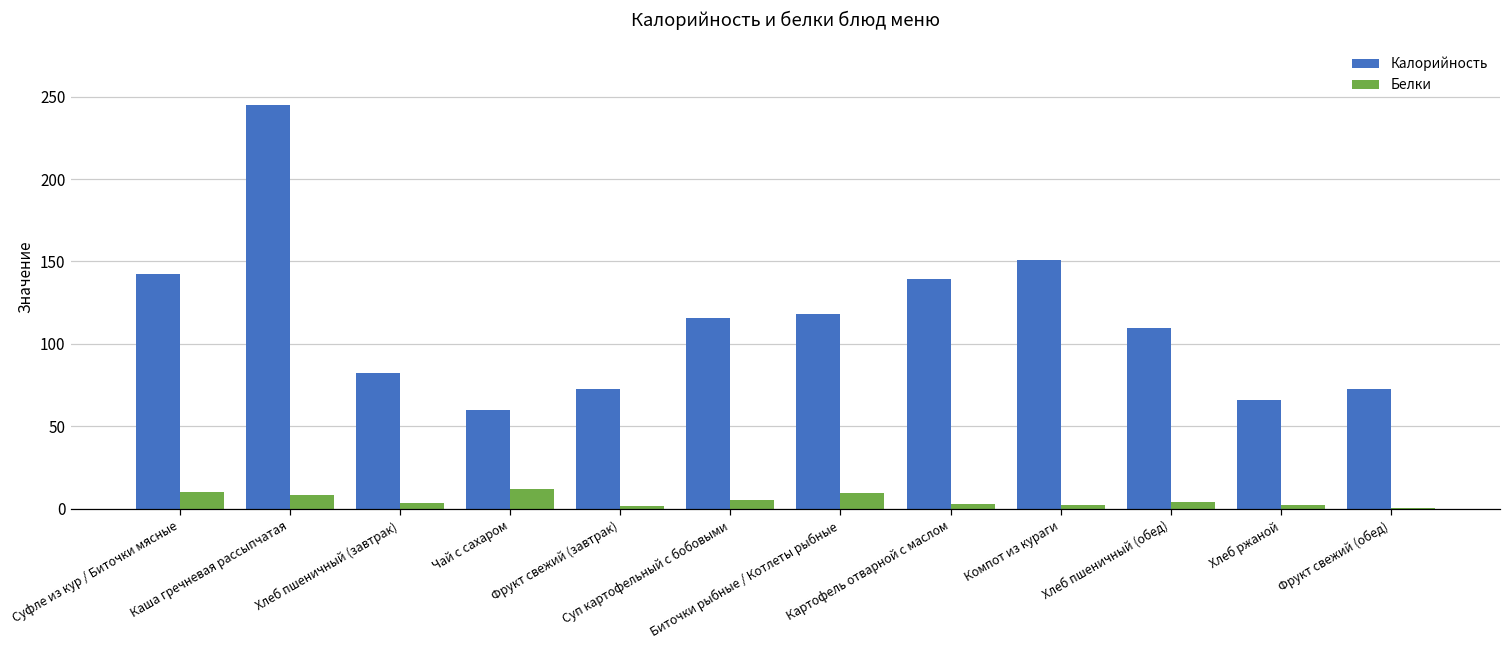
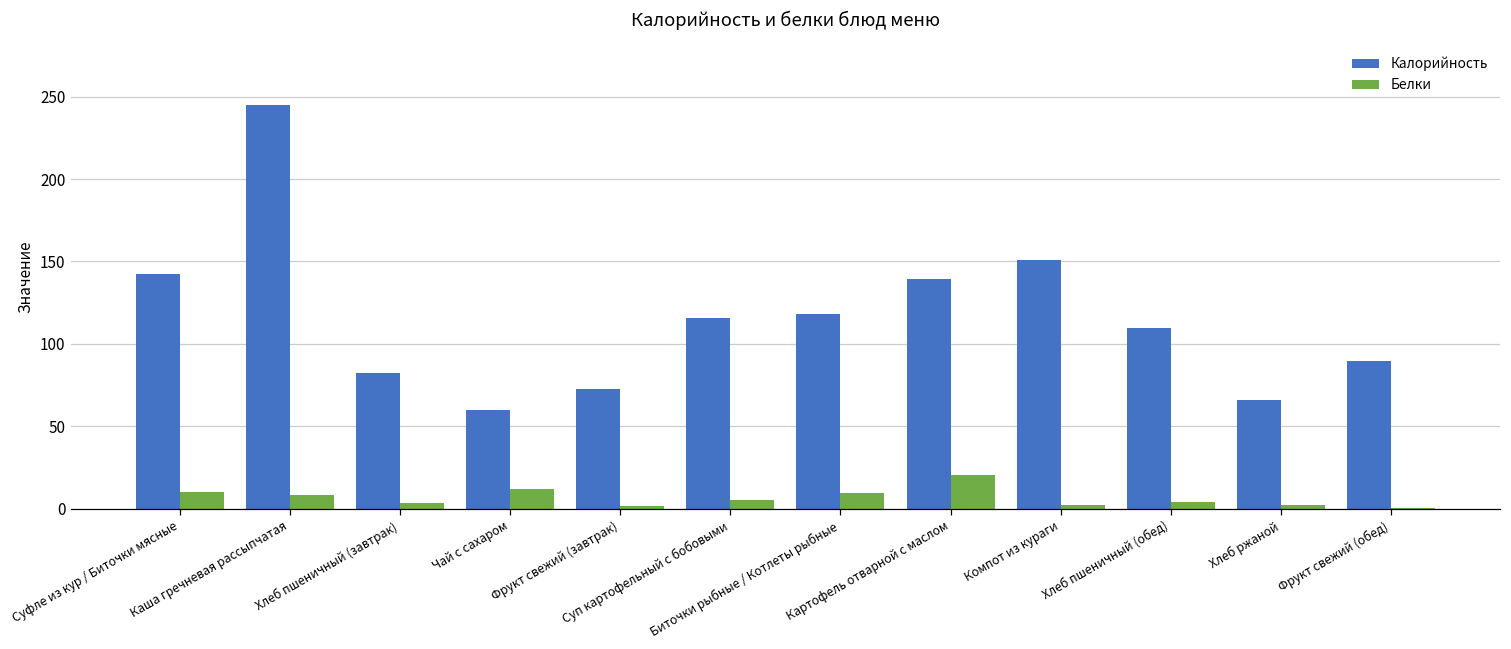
Белки, Картофель отварной с маслом: 3 -> 20
Калорийность, Фрукт свежий (обед): 72 -> 90
